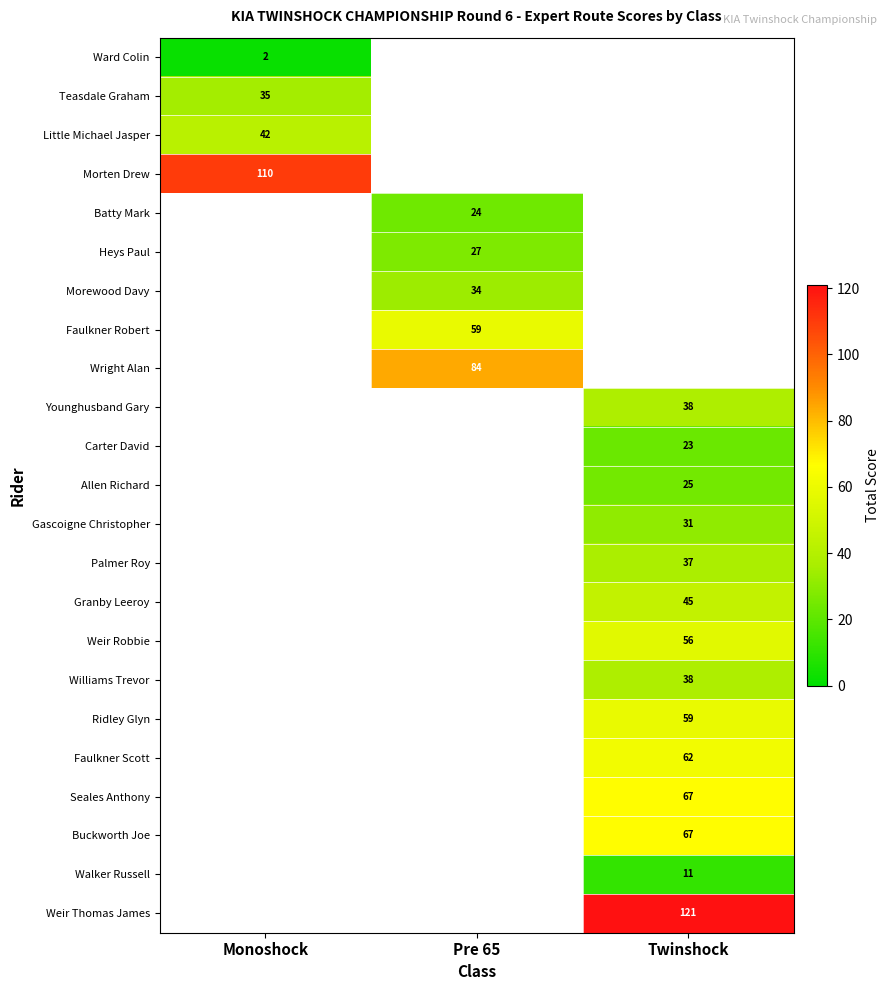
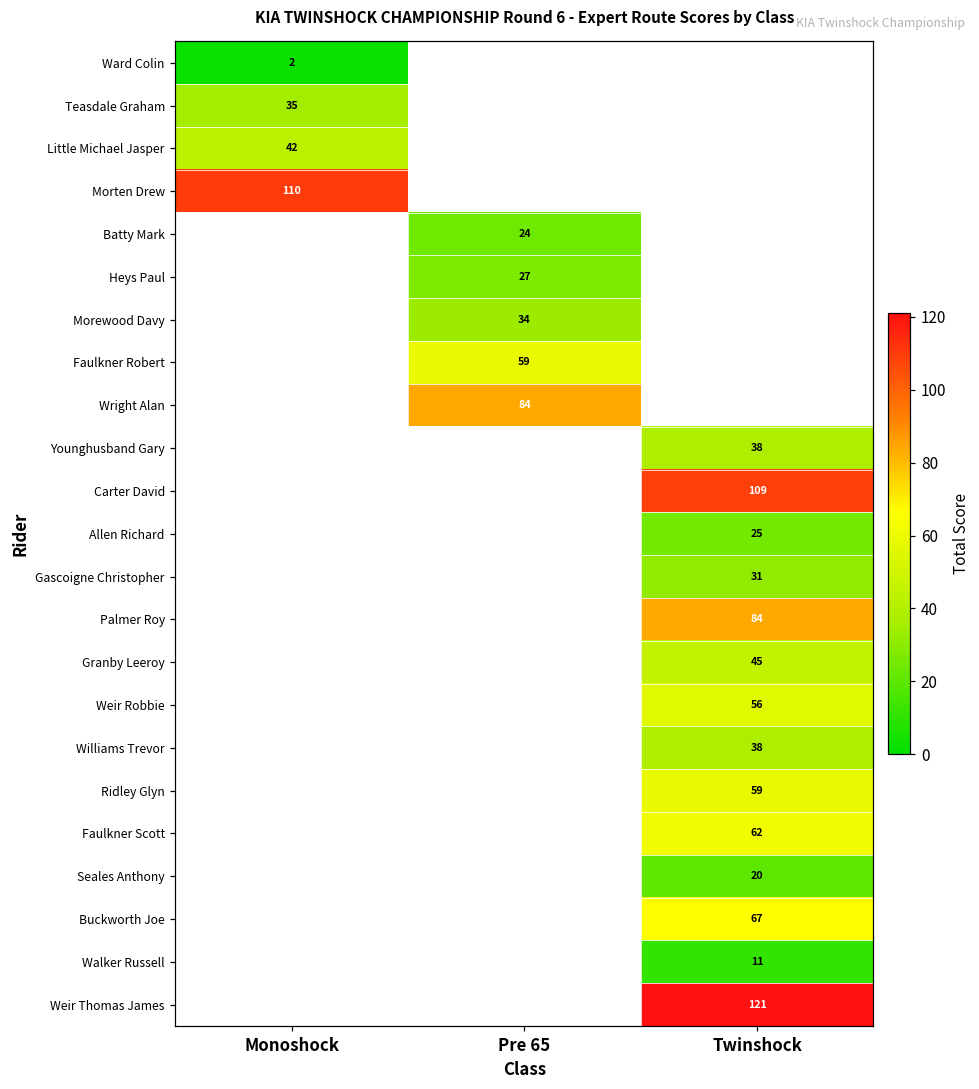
Carter David, Twinshock: 23 -> 109
Palmer Roy, Twinshock: 37 -> 84
Seales Anthony, Twinshock: 67 -> 20
